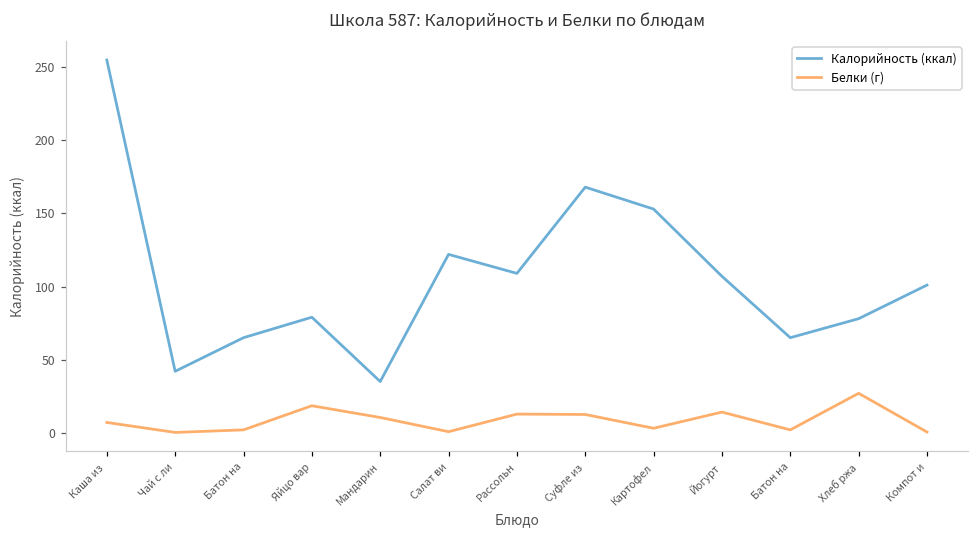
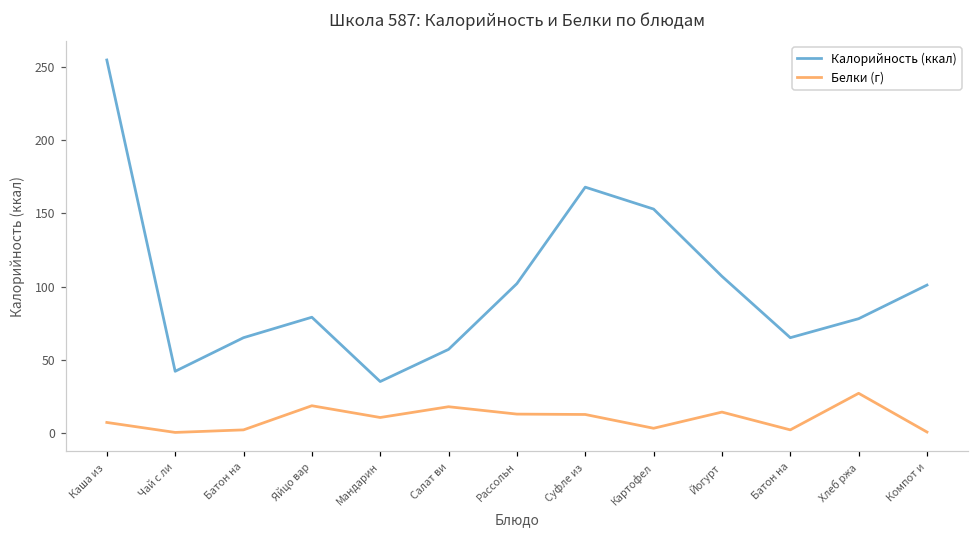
Калорийность (ккал), Салат ви: 122 -> 57
Белки (г), Салат ви: 1 -> 18
Калорийность (ккал), Рассольн: 109 -> 102
